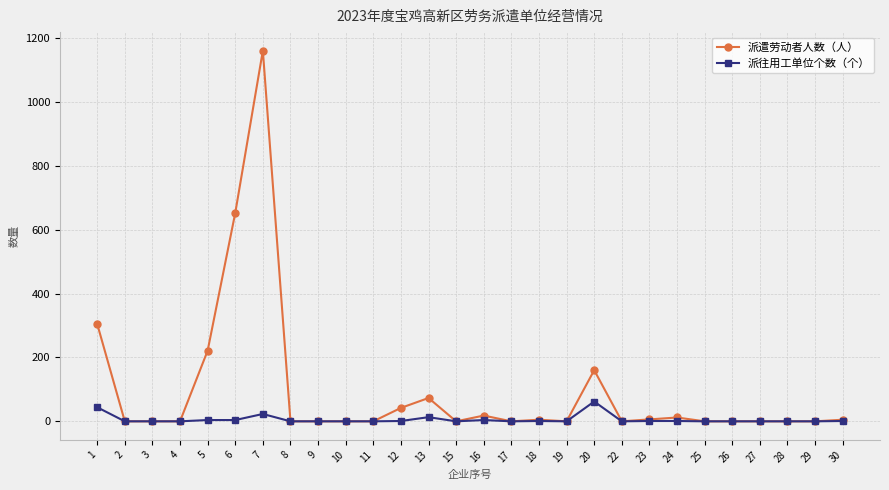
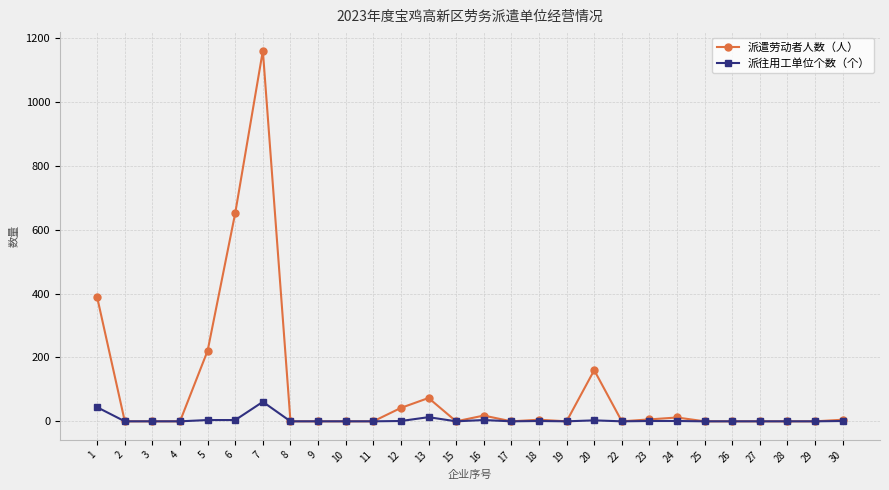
派遣劳动者人数（人）, 1: 310 -> 390
派往用工单位个数（个）, 7: 20 -> 60
派往用工单位个数（个）, 20: 60 -> 0
